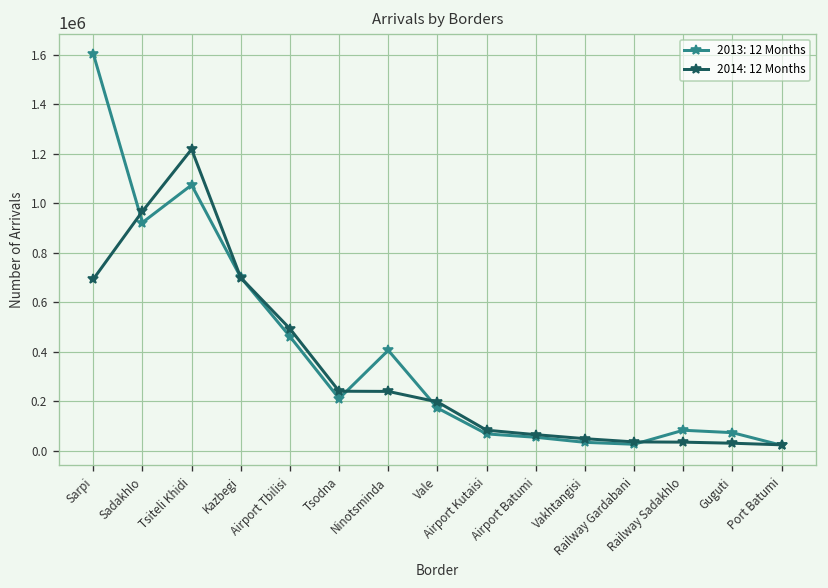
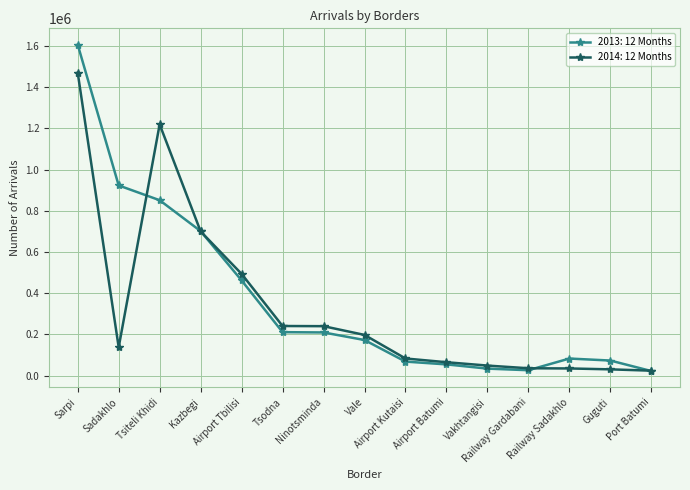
2014: 12 Months, Sarpi: 690000 -> 1470000
2014: 12 Months, Sadakhlo: 970000 -> 140000
2013: 12 Months, Tsiteli Khidi: 1070000 -> 850000
2013: 12 Months, Ninotsminda: 410000 -> 210000
